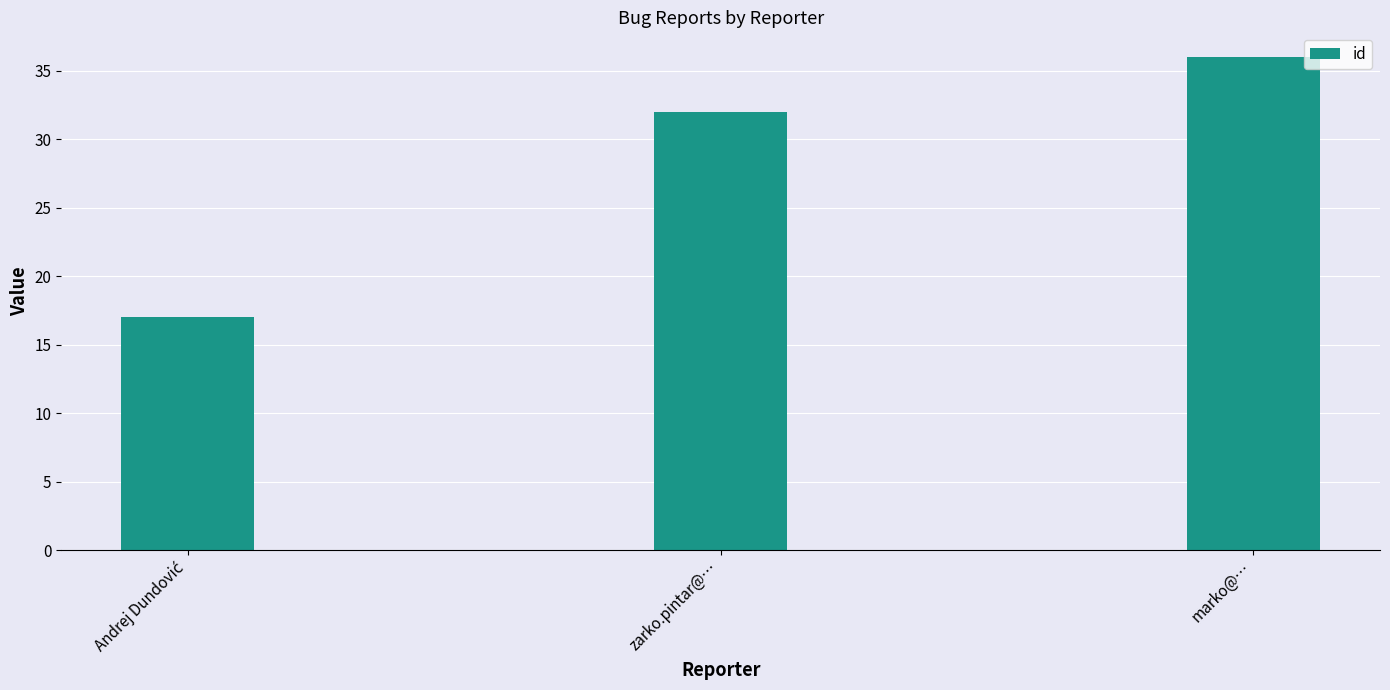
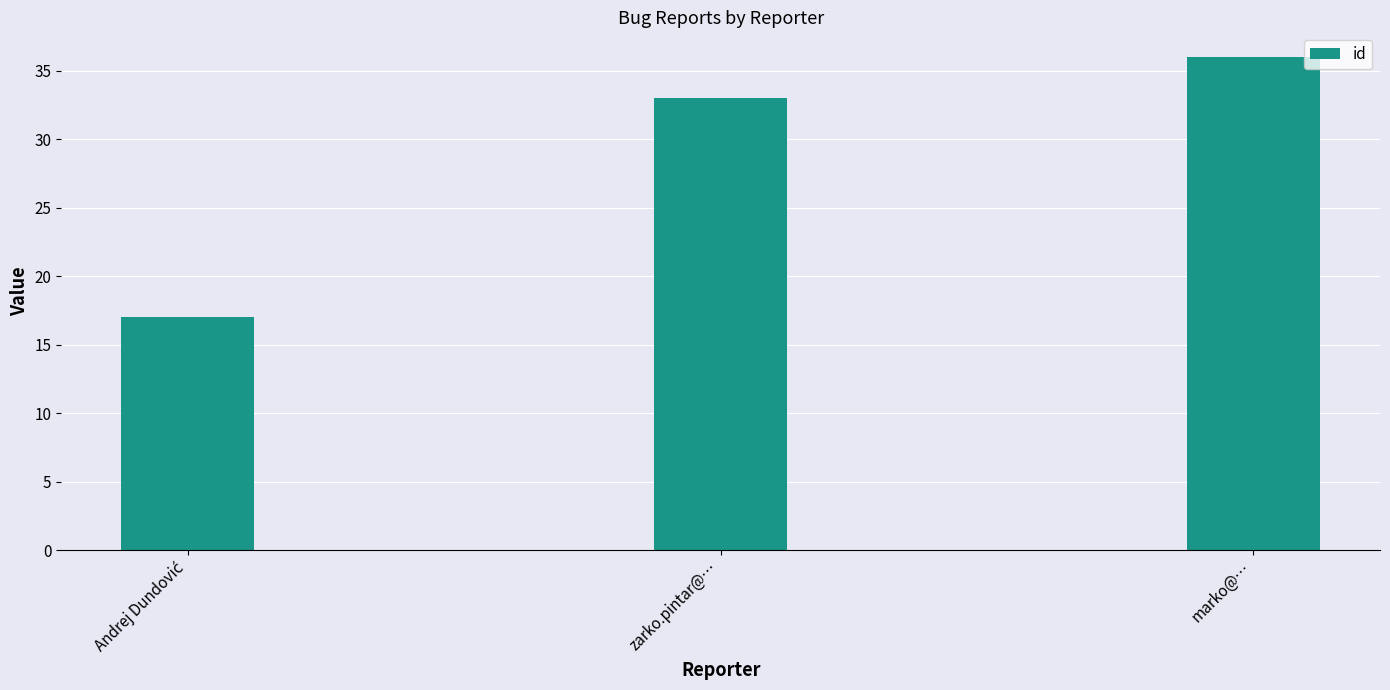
zarko.pintar@…: 32 -> 33
